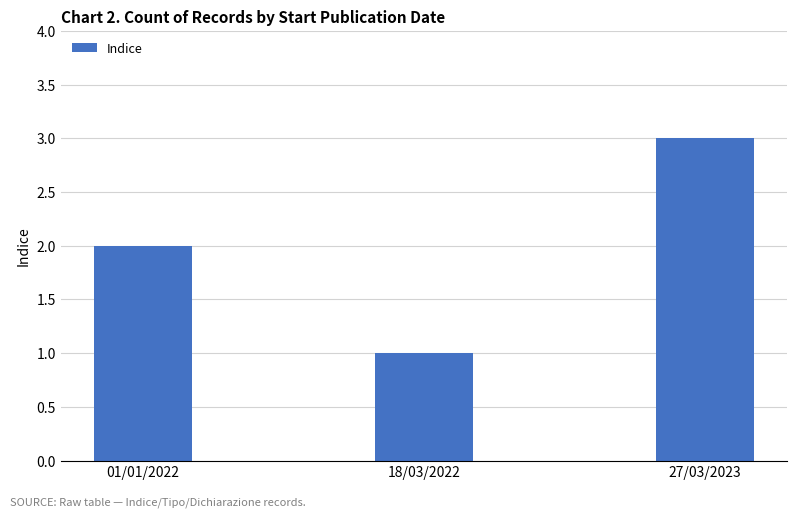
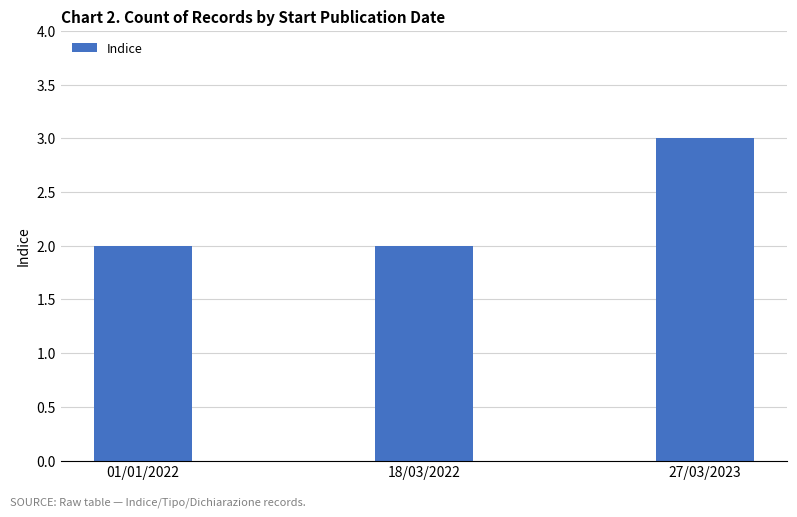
18/03/2022: 1 -> 2
